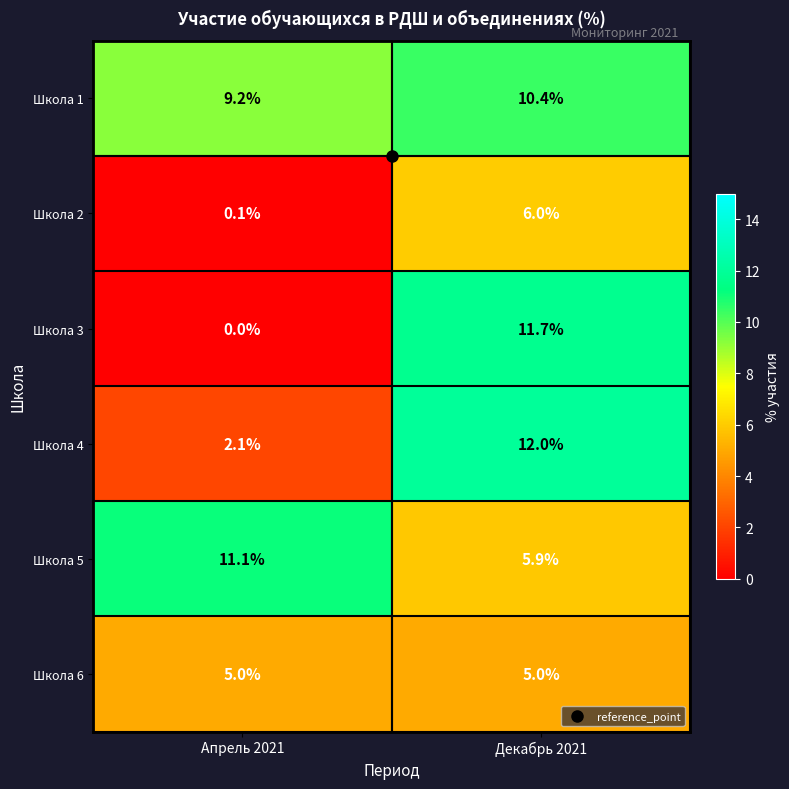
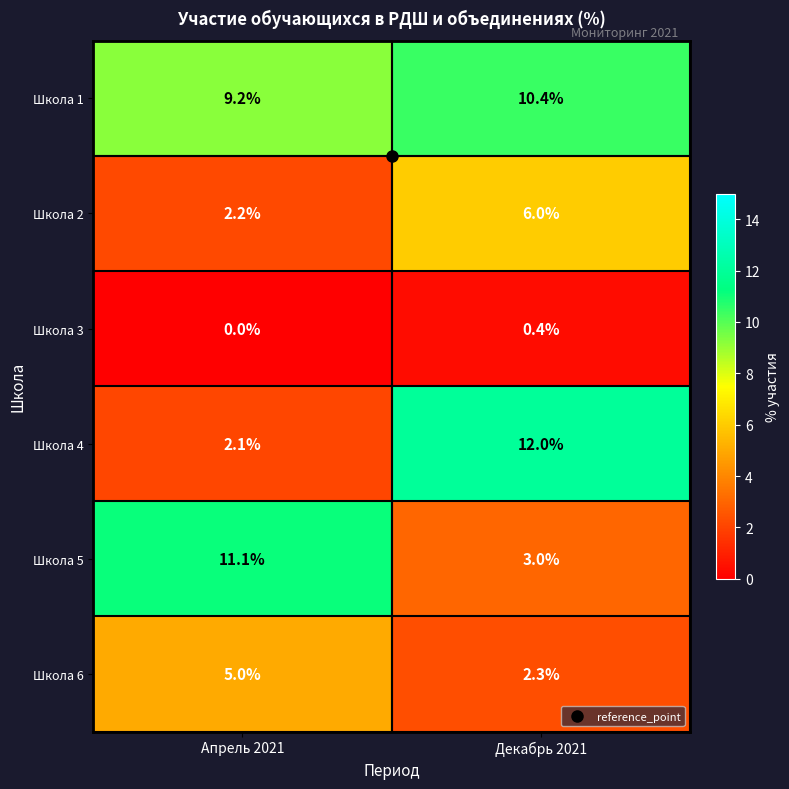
Школа 2, Апрель 2021: 0.1% -> 2.2%
Школа 3, Декабрь 2021: 11.7% -> 0.4%
Школа 5, Декабрь 2021: 5.9% -> 3.0%
Школа 6, Декабрь 2021: 5.0% -> 2.3%
